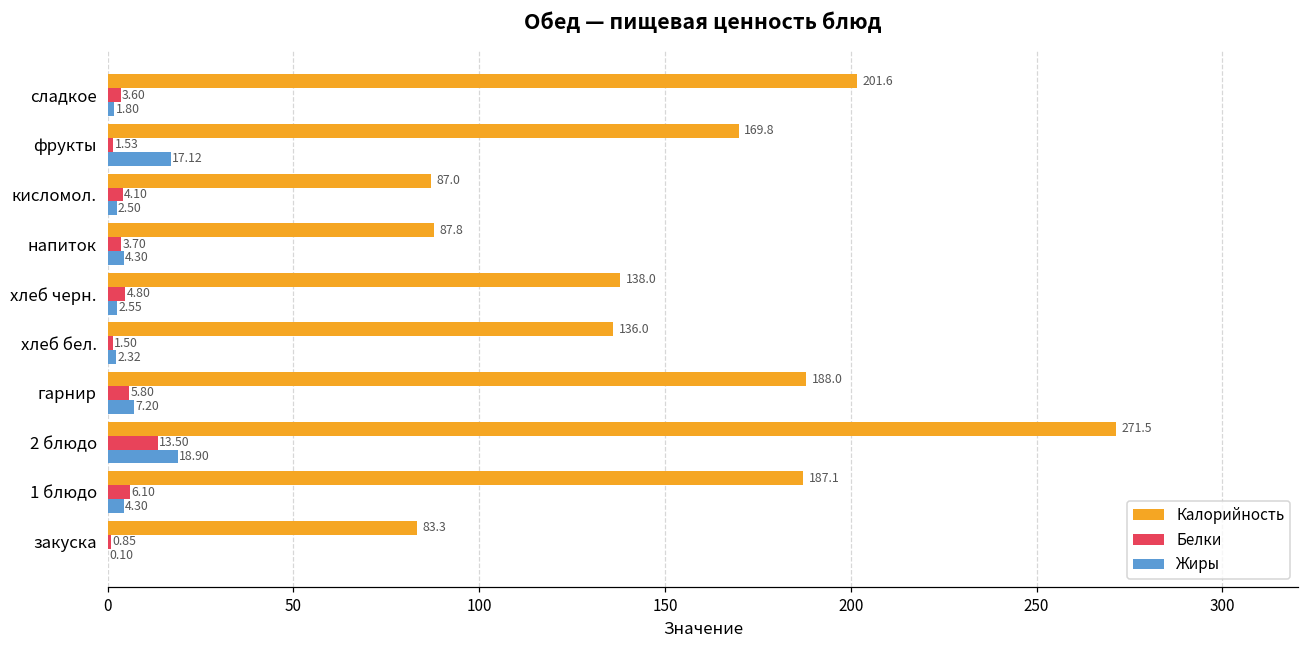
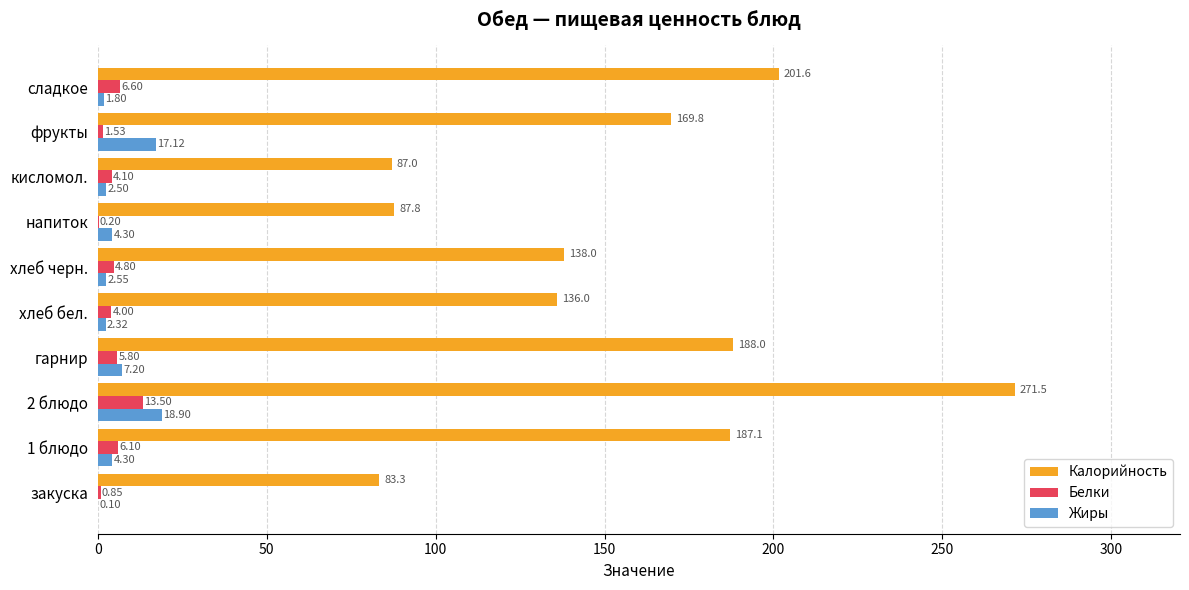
Белки, сладкое: 3.60 -> 6.60
Белки, напиток: 3.70 -> 0.20
Белки, хлеб бел.: 1.50 -> 4.00
